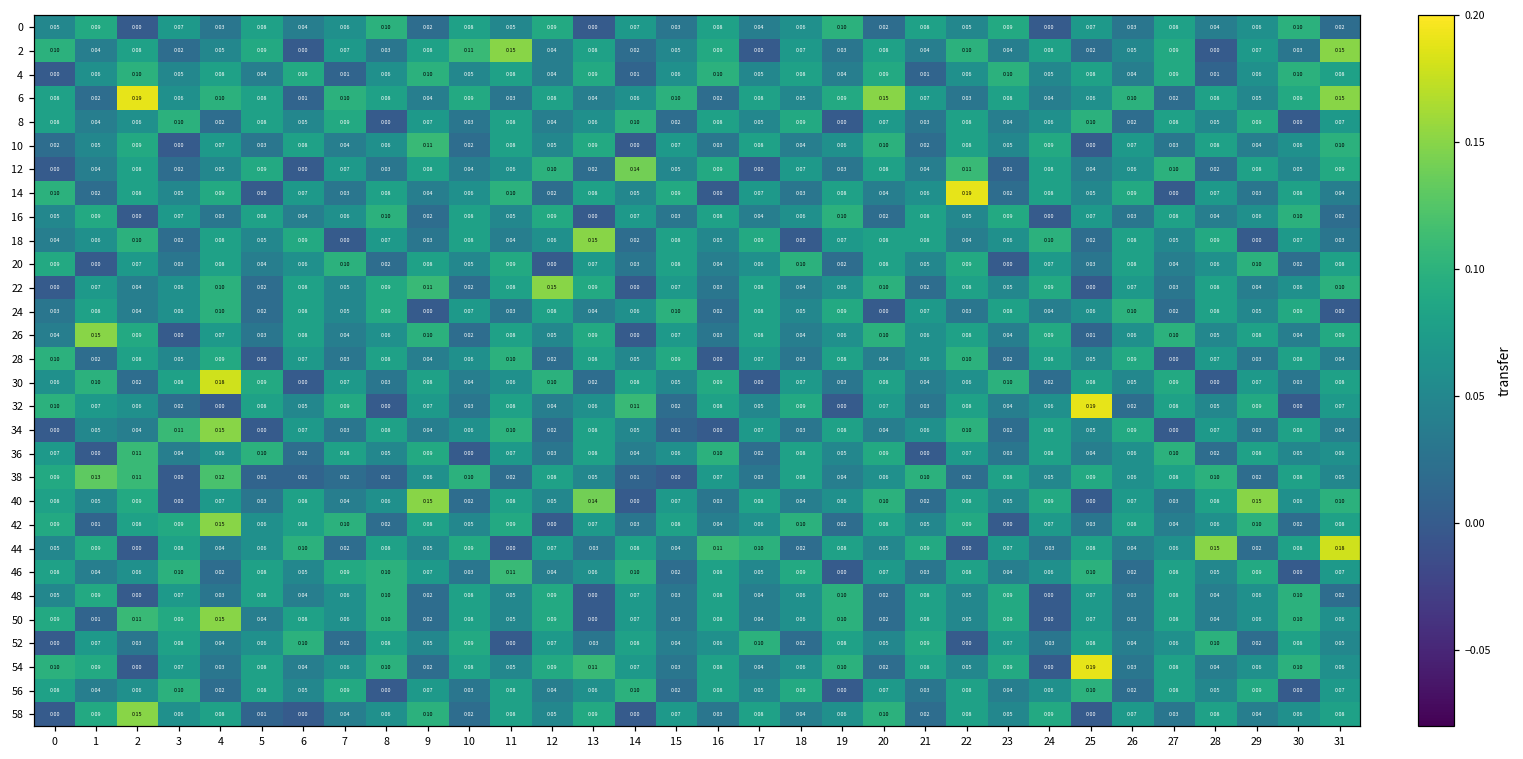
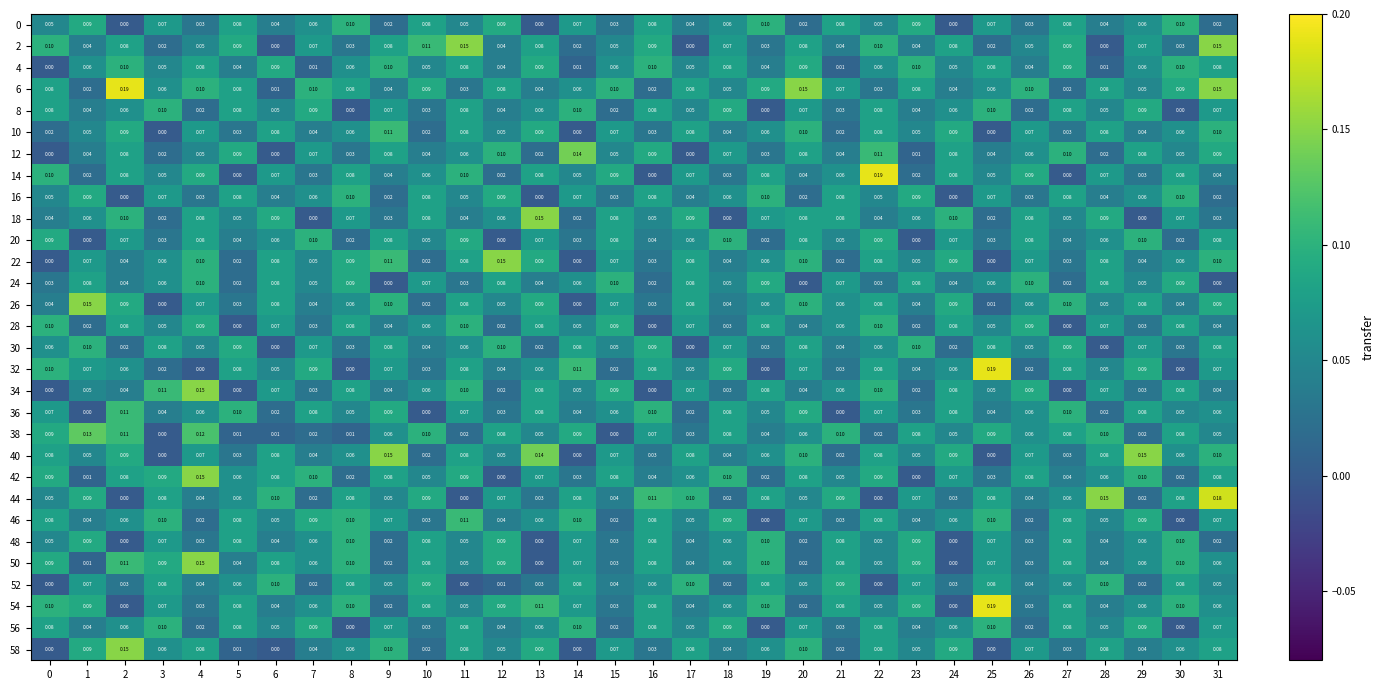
30, 4: 0.18 -> 0.05
34, 15: 0.01 -> 0.09
38, 14: 0.01 -> 0.09
52, 12: 0.07 -> 0.01
